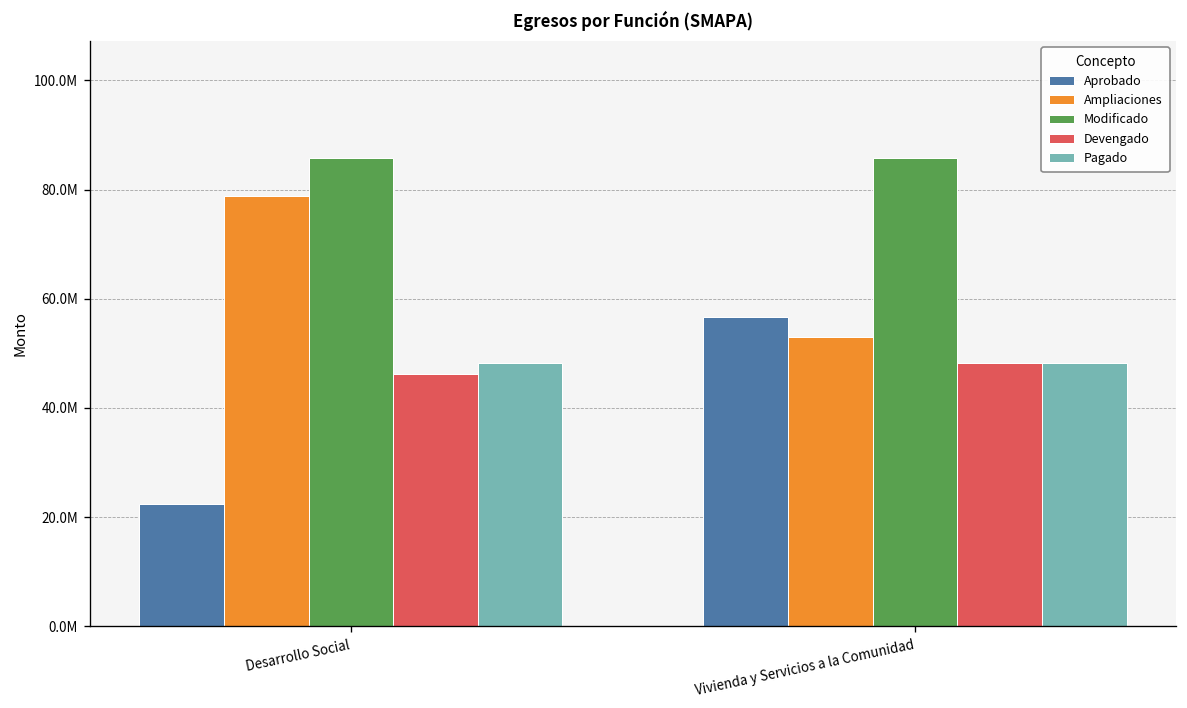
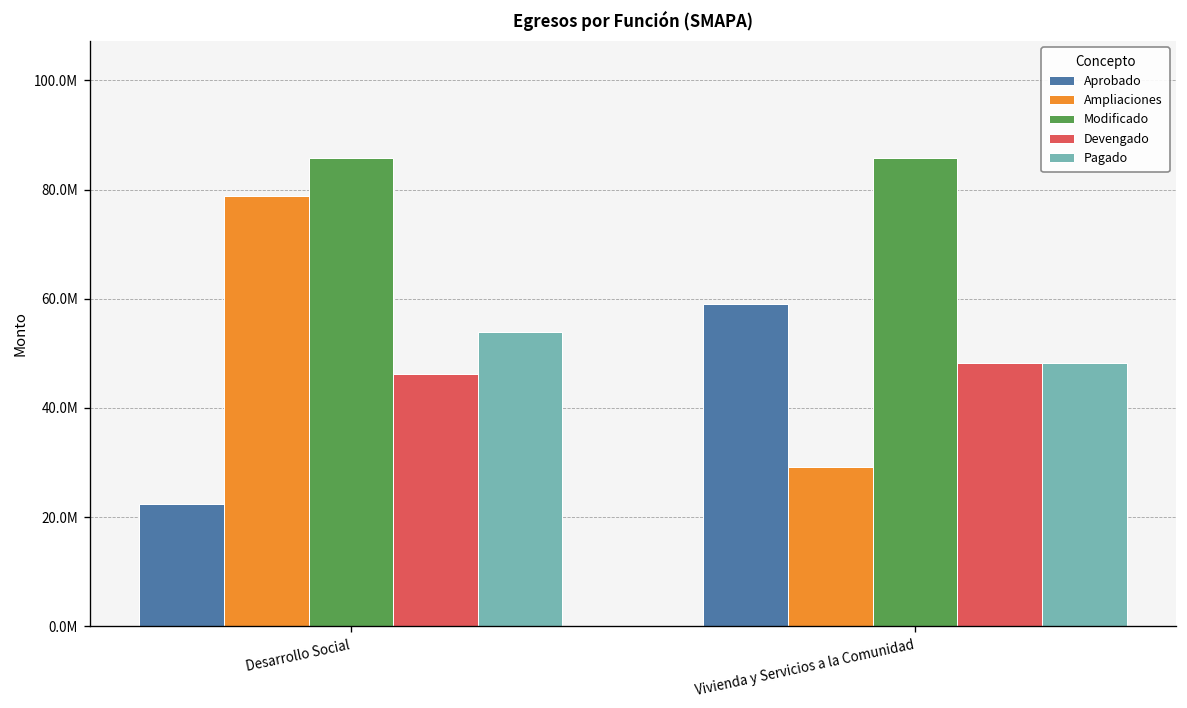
Pagado, Desarrollo Social: 48000000 -> 54000000
Aprobado, Vivienda y Servicios a la Comunidad: 57000000 -> 59000000
Ampliaciones, Vivienda y Servicios a la Comunidad: 53000000 -> 29000000
